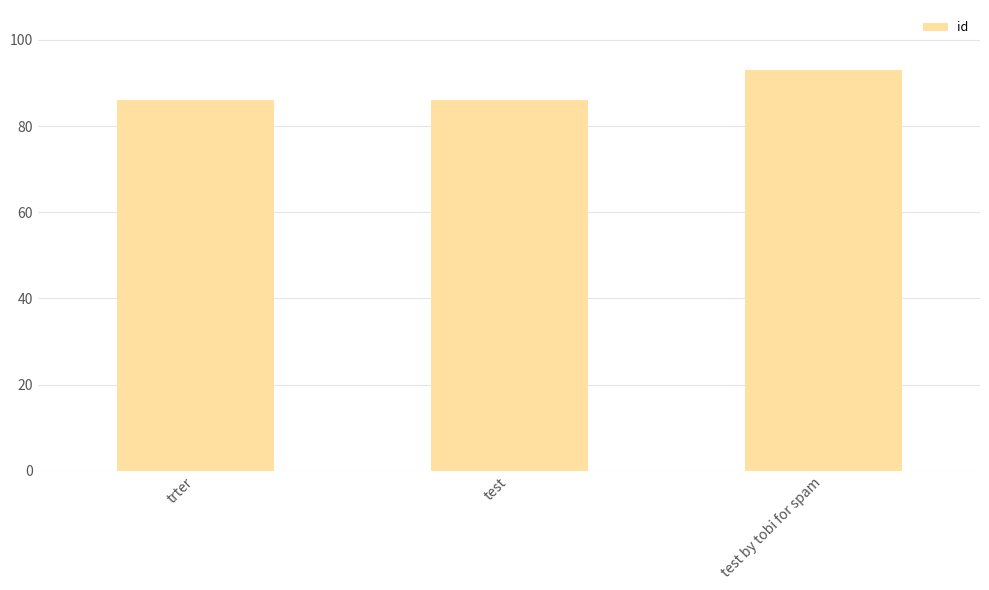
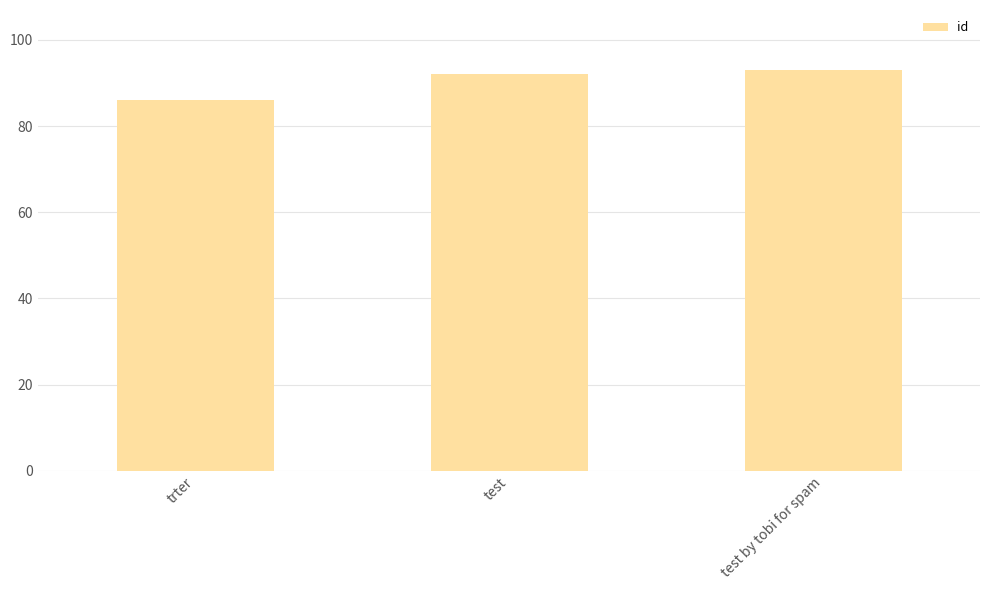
test: 86 -> 92
